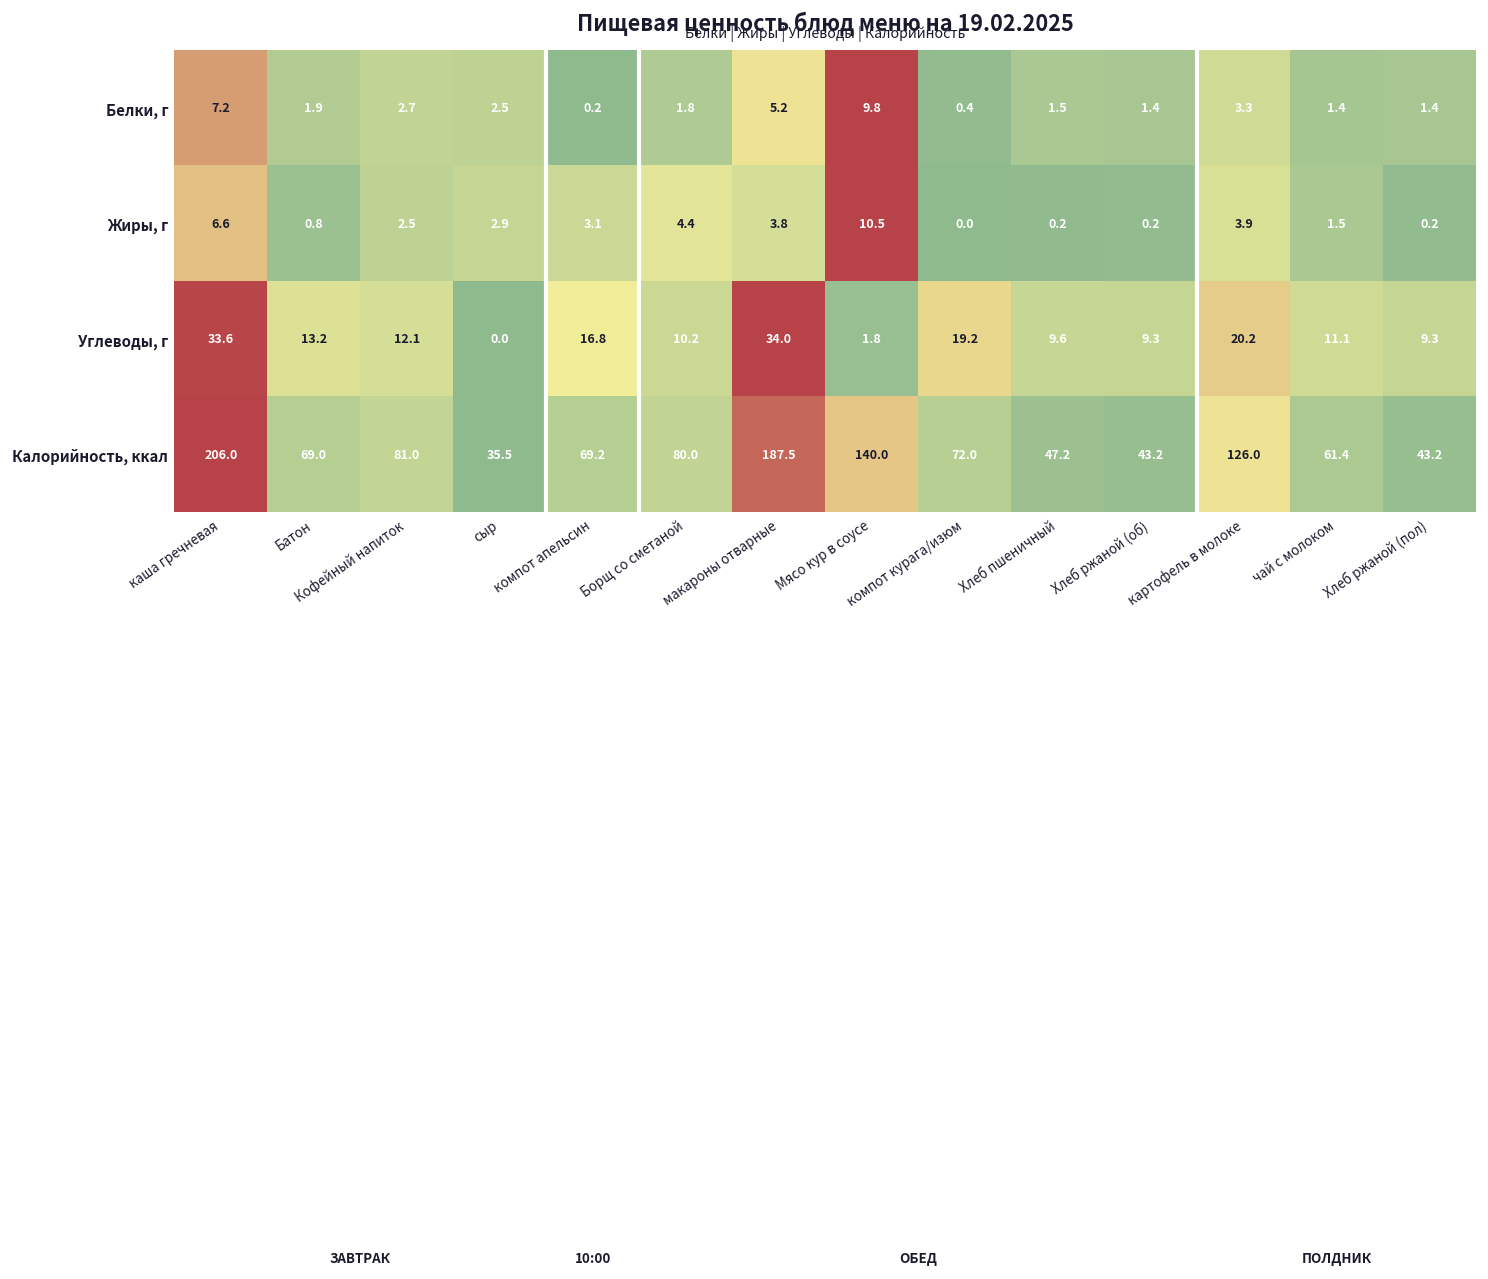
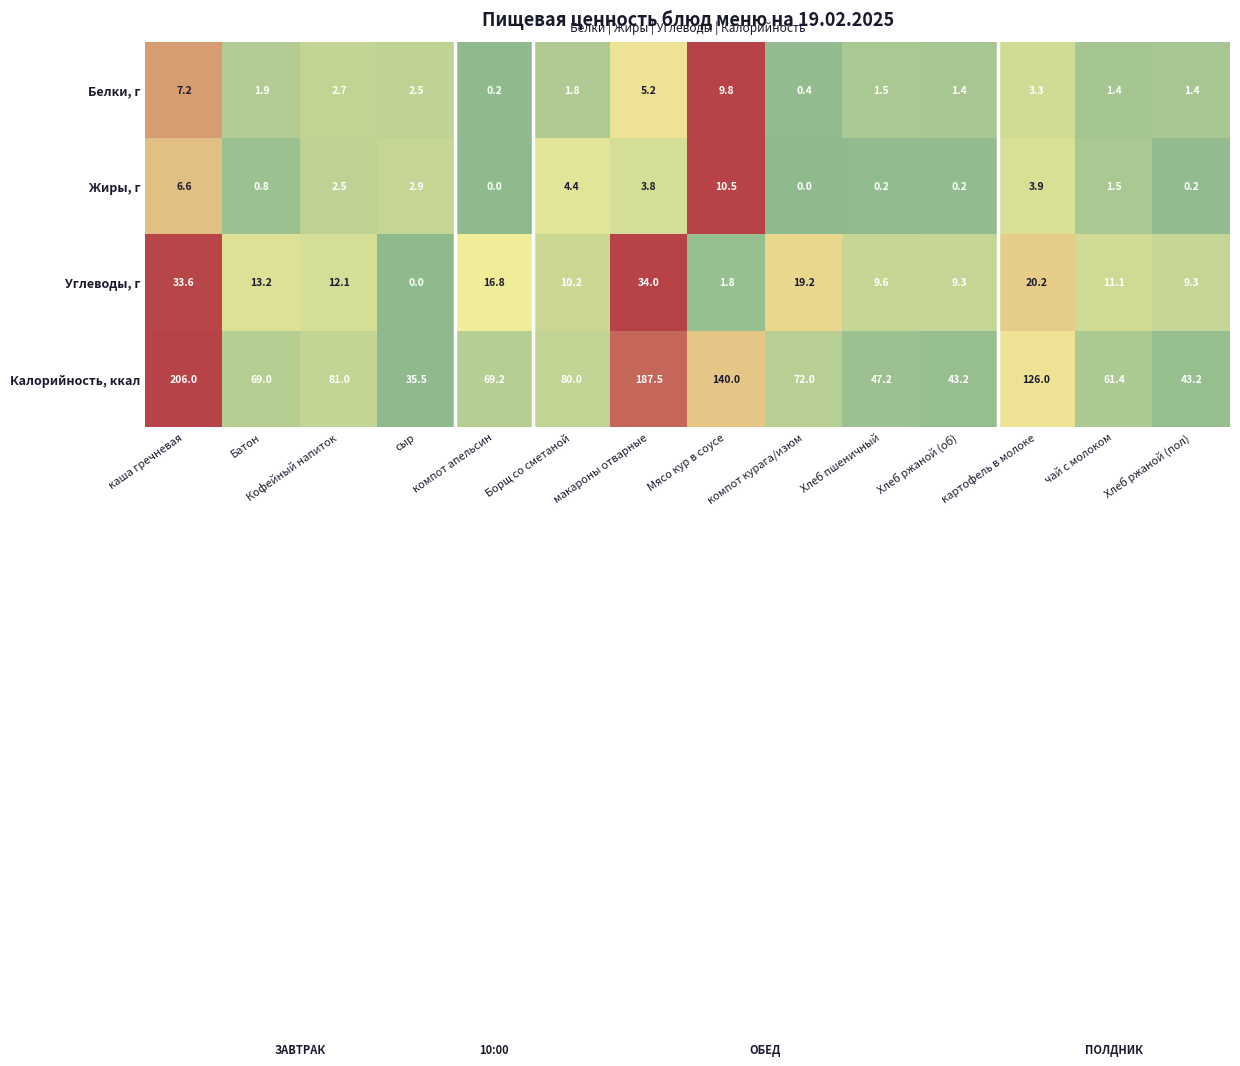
Жиры, г, компот апельсин: 3.1 -> 0.0
